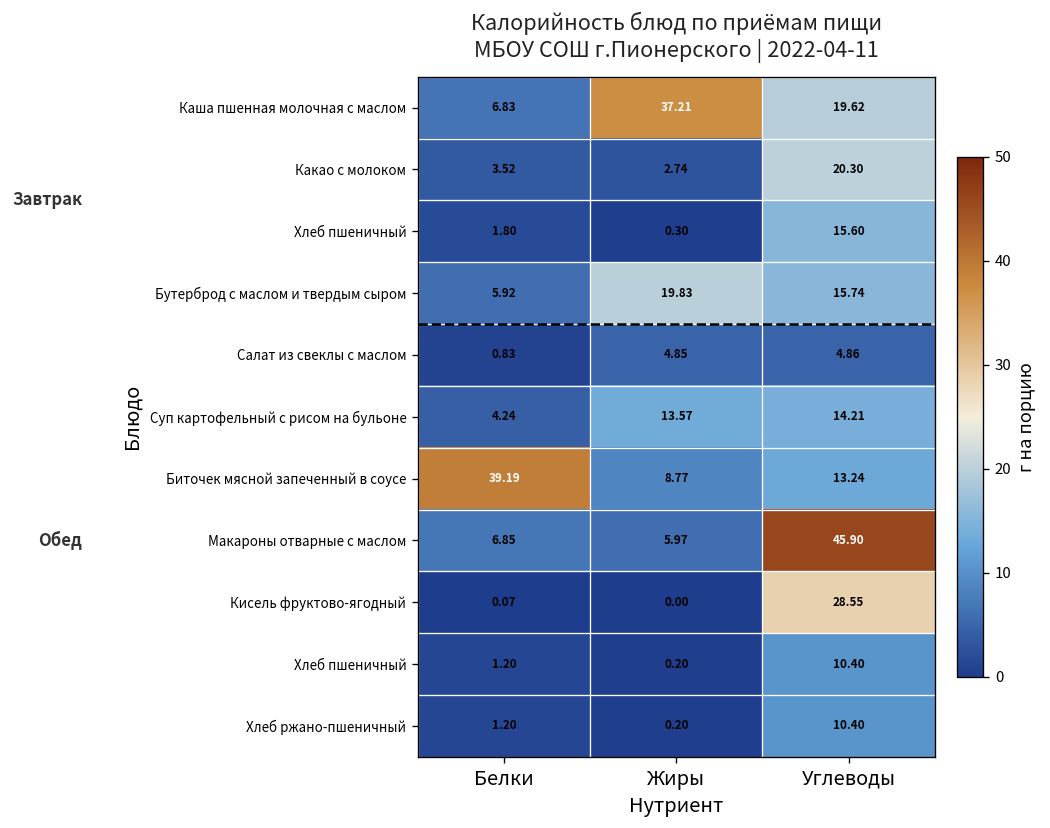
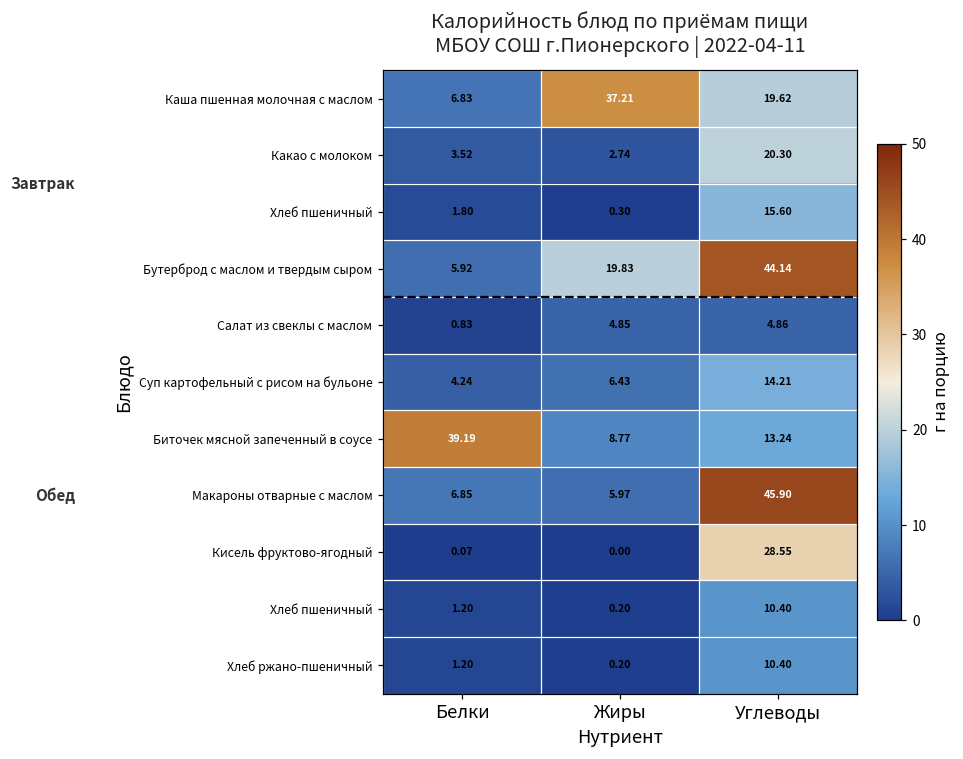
Бутерброд с маслом и твердым сыром, Углеводы: 15.74 -> 44.14
Суп картофельный с рисом на бульоне, Жиры: 13.57 -> 6.43
